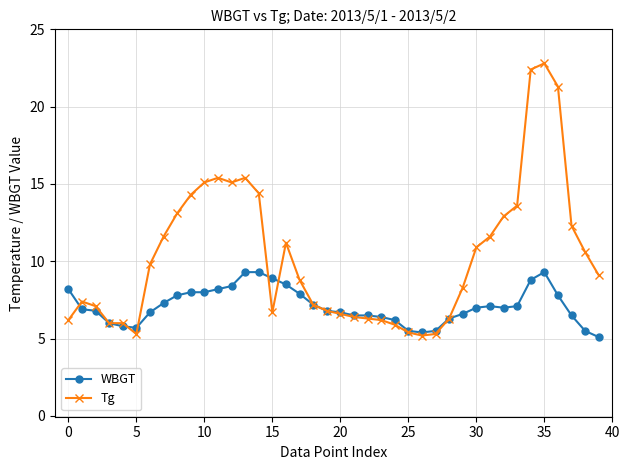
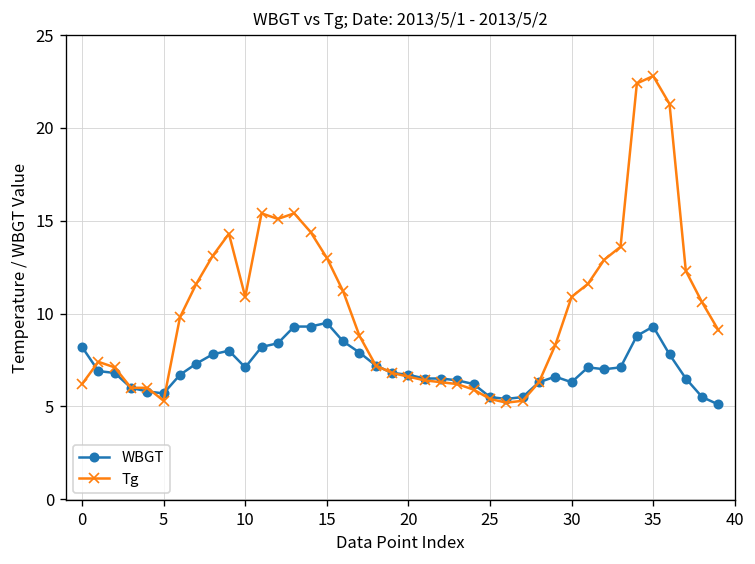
WBGT, 10: 8.0 -> 7.1
Tg, 10: 15.1 -> 10.9
WBGT, 15: 8.9 -> 9.5
Tg, 15: 6.7 -> 13.0
WBGT, 30: 7.0 -> 6.3
